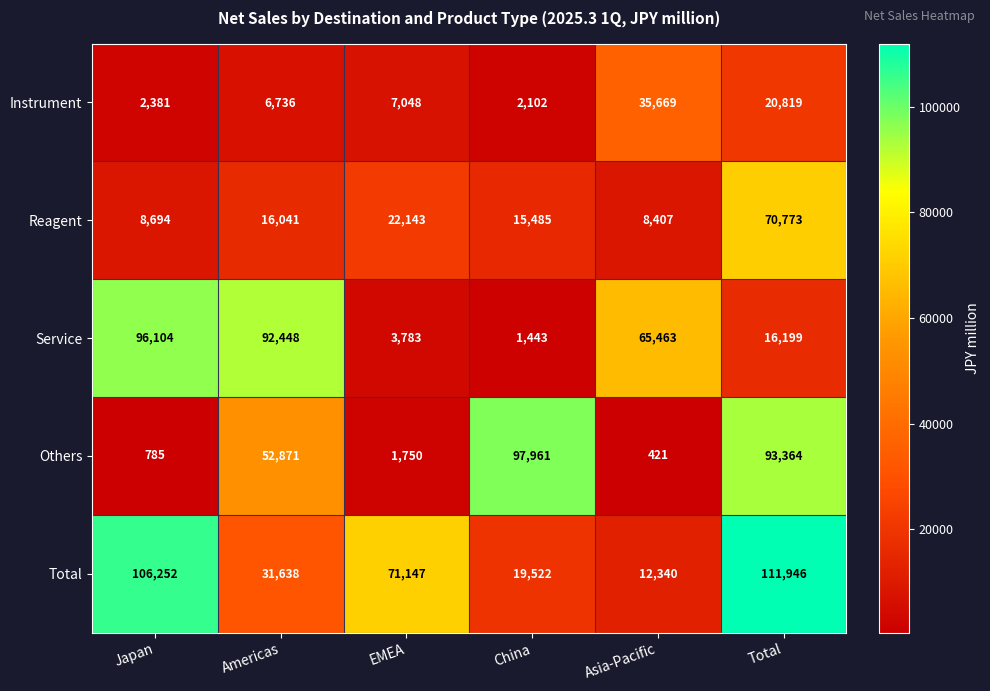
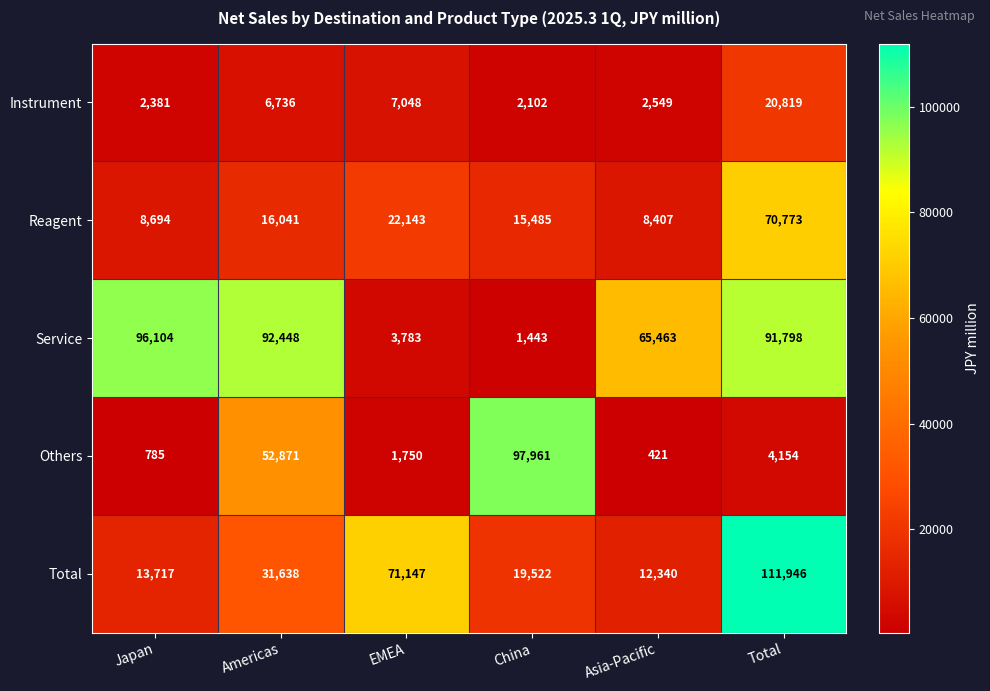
Instrument, Asia-Pacific: 35,669 -> 2,549
Service, Total: 16,199 -> 91,798
Others, Total: 93,364 -> 4,154
Total, Japan: 106,252 -> 13,717
